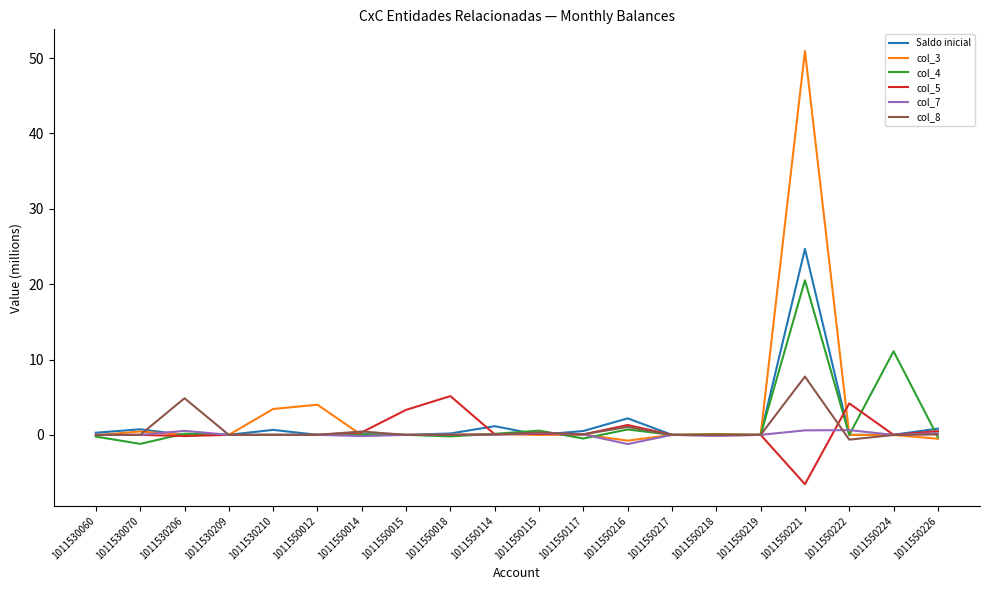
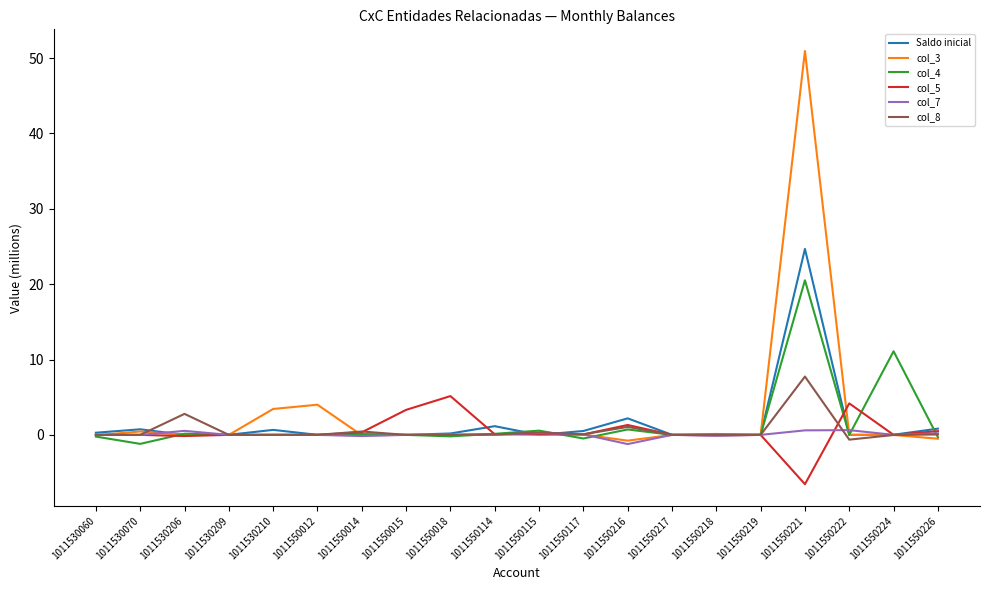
col_8, 1011530206: 5 -> 3
